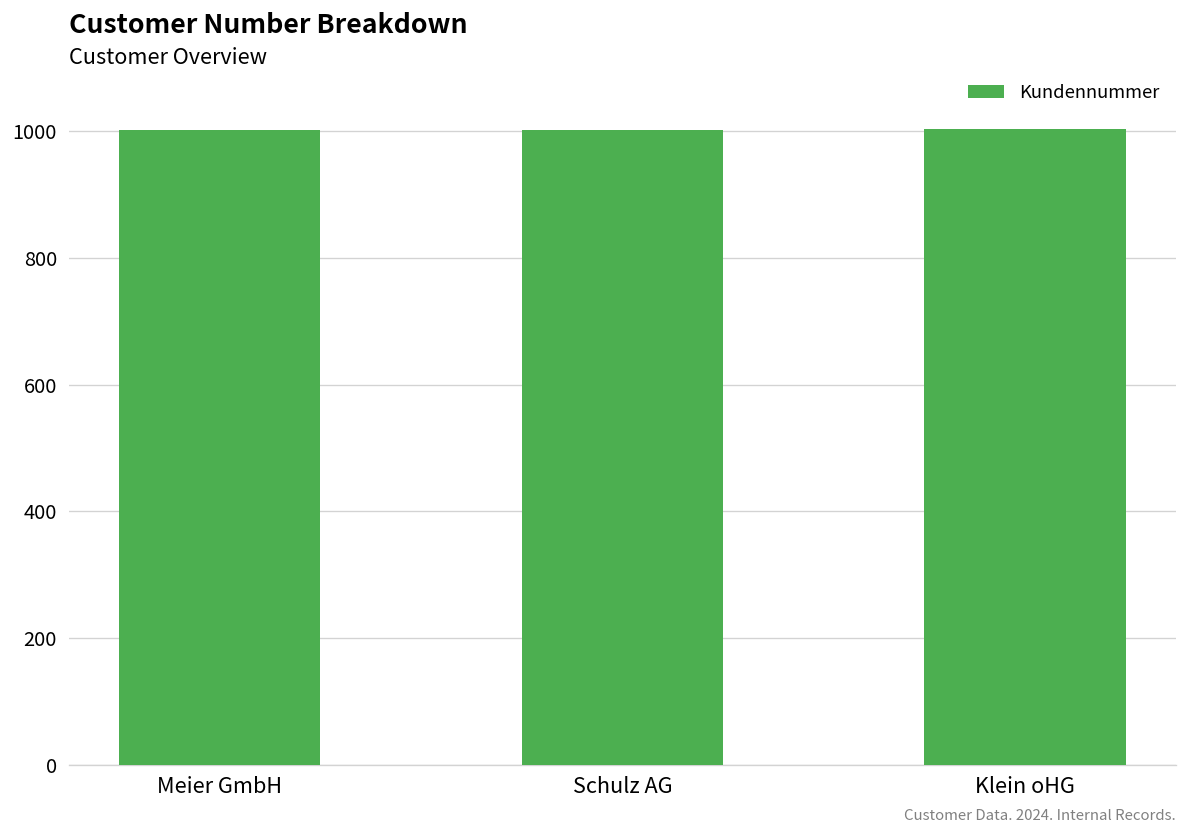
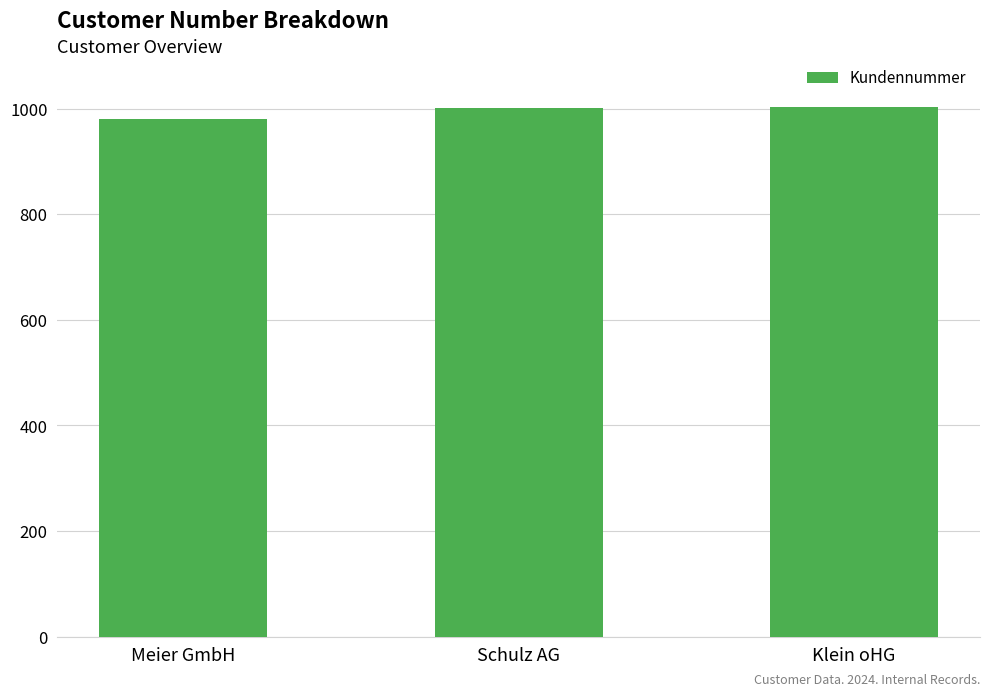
Meier GmbH: 1000 -> 980
